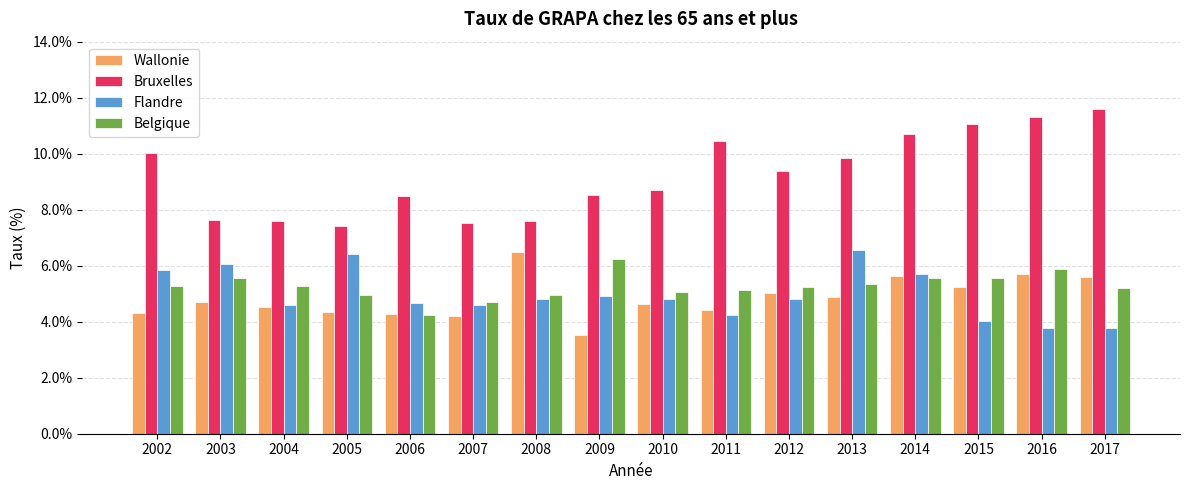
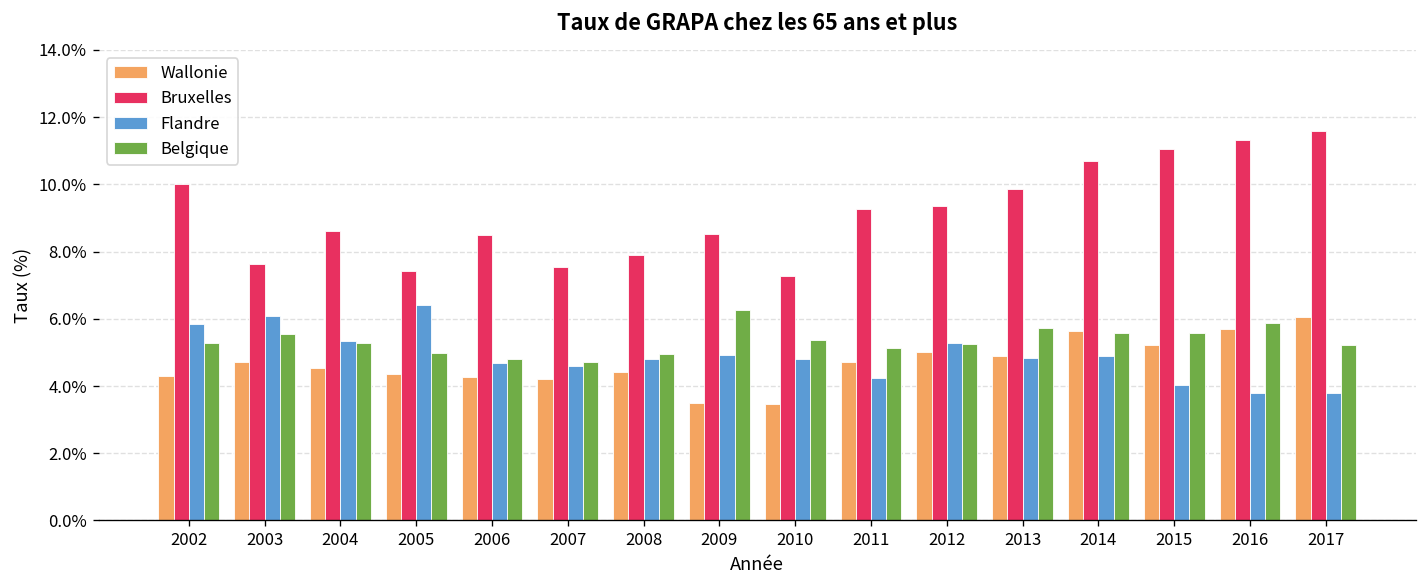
Bruxelles, 2004: 7.6% -> 8.6%
Flandre, 2004: 4.6% -> 5.3%
Belgique, 2006: 4.2% -> 4.8%
Wallonie, 2008: 6.5% -> 4.4%
Bruxelles, 2008: 7.6% -> 7.9%
Wallonie, 2010: 4.6% -> 3.5%
Bruxelles, 2010: 8.7% -> 7.3%
Belgique, 2010: 5.1% -> 5.4%
Wallonie, 2011: 4.4% -> 4.7%
Bruxelles, 2011: 10.5% -> 9.3%
Flandre, 2012: 4.8% -> 5.3%
Flandre, 2013: 6.6% -> 4.8%
Belgique, 2013: 5.3% -> 5.7%
Flandre, 2014: 5.7% -> 4.9%
Wallonie, 2017: 5.6% -> 6.0%
